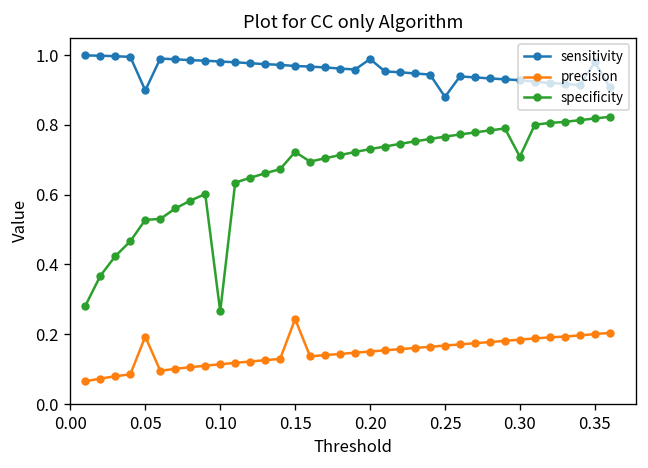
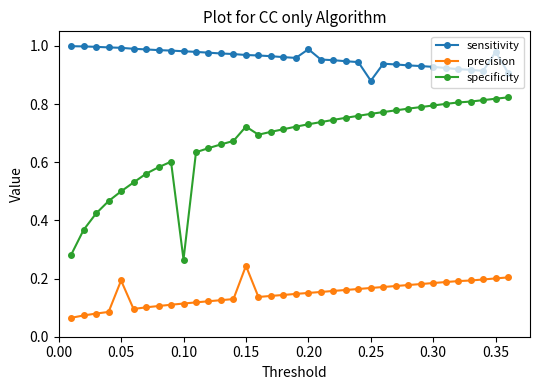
sensitivity, 0.05: 0.90 -> 0.99
specificity, 0.05: 0.53 -> 0.50
specificity, 0.30: 0.71 -> 0.80
